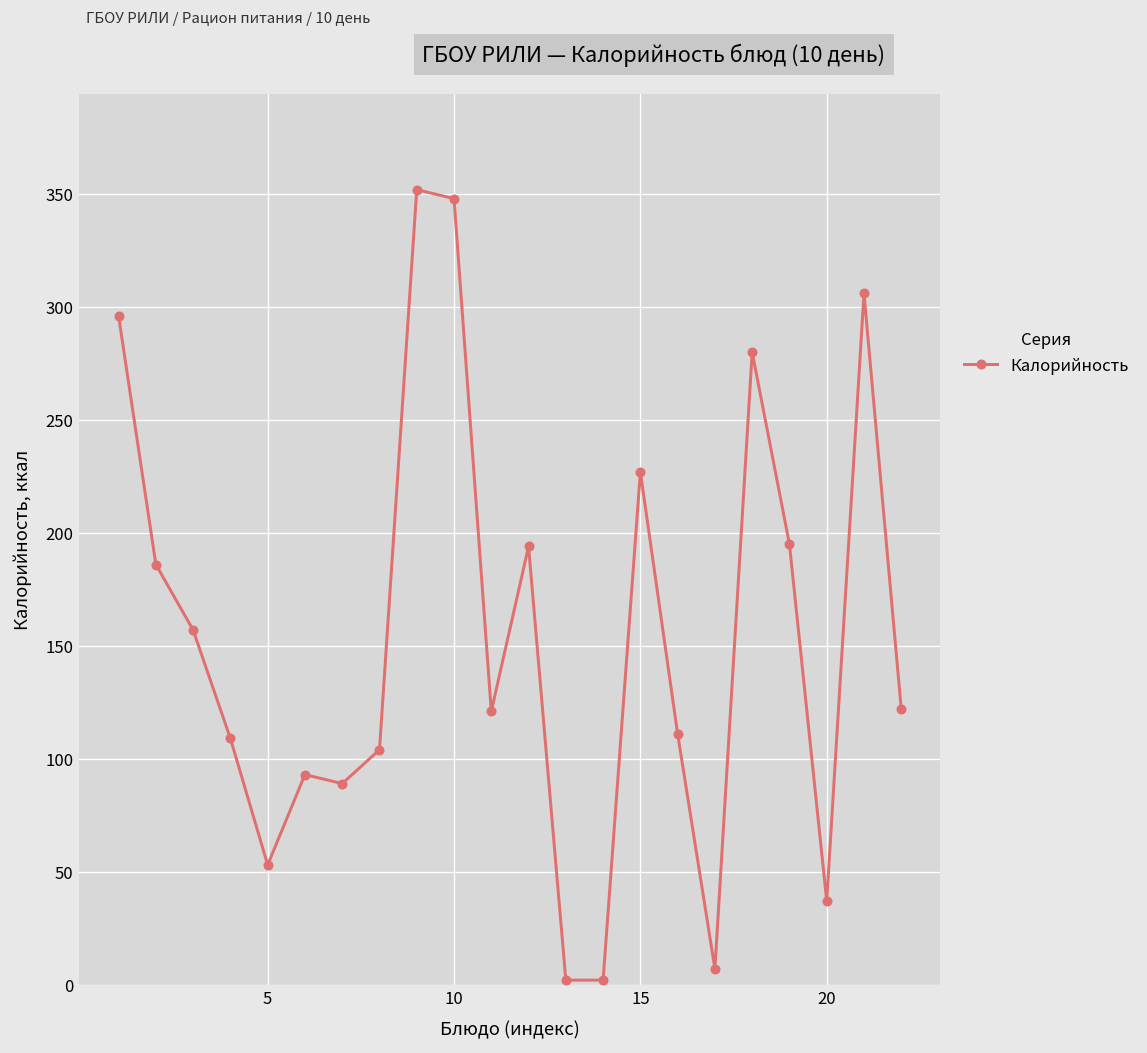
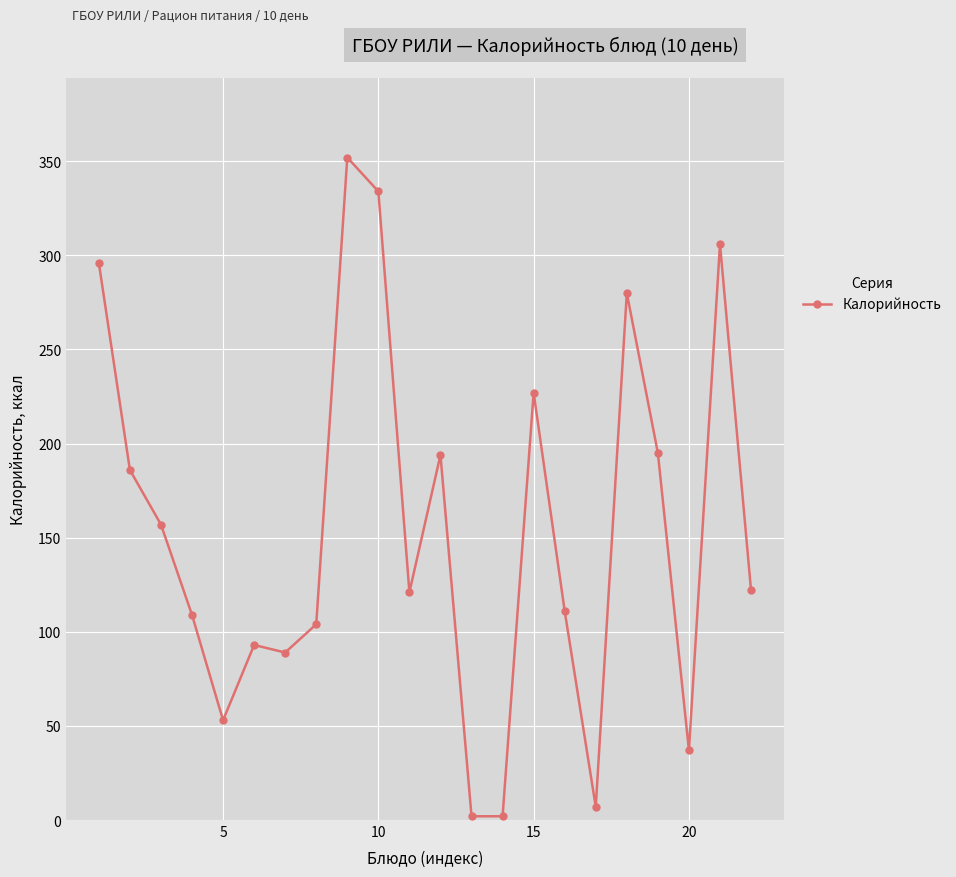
10: 348 -> 334
